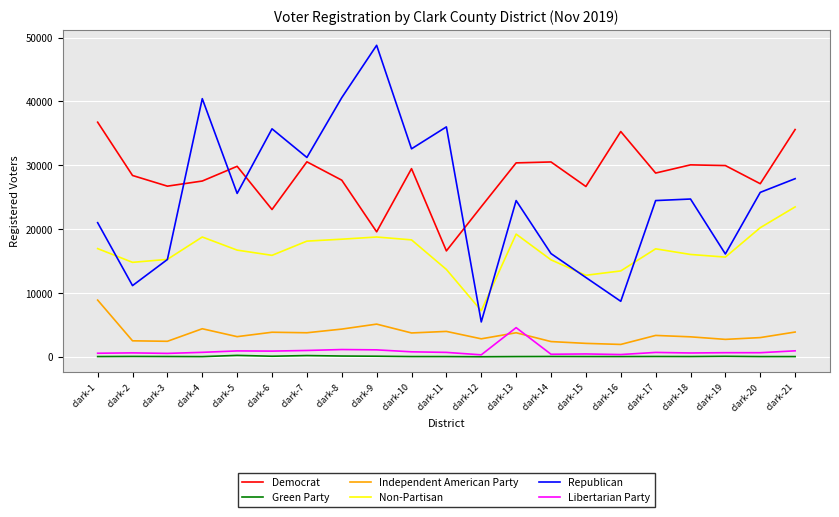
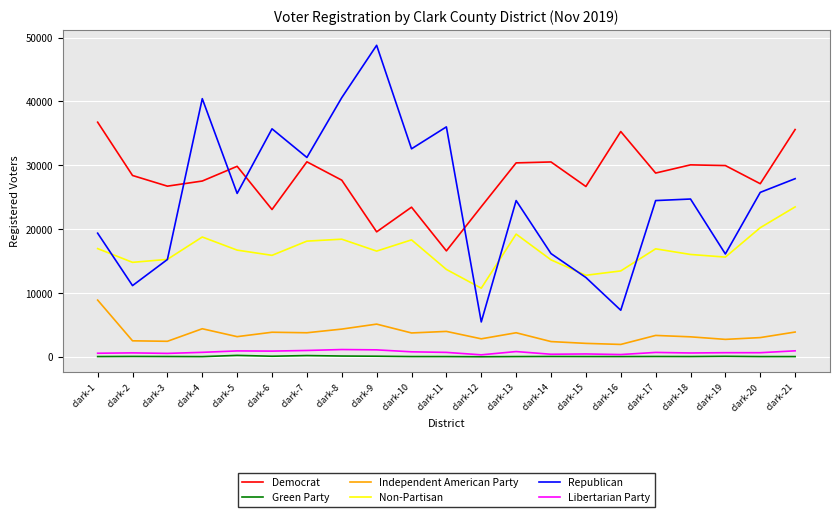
Republican, clark-1: 21000 -> 19000
Non-Partisan, clark-9: 19000 -> 17000
Democrat, clark-10: 29000 -> 23000
Non-Partisan, clark-12: 7000 -> 11000
Libertarian Party, clark-13: 5000 -> 1000
Republican, clark-16: 9000 -> 7000
